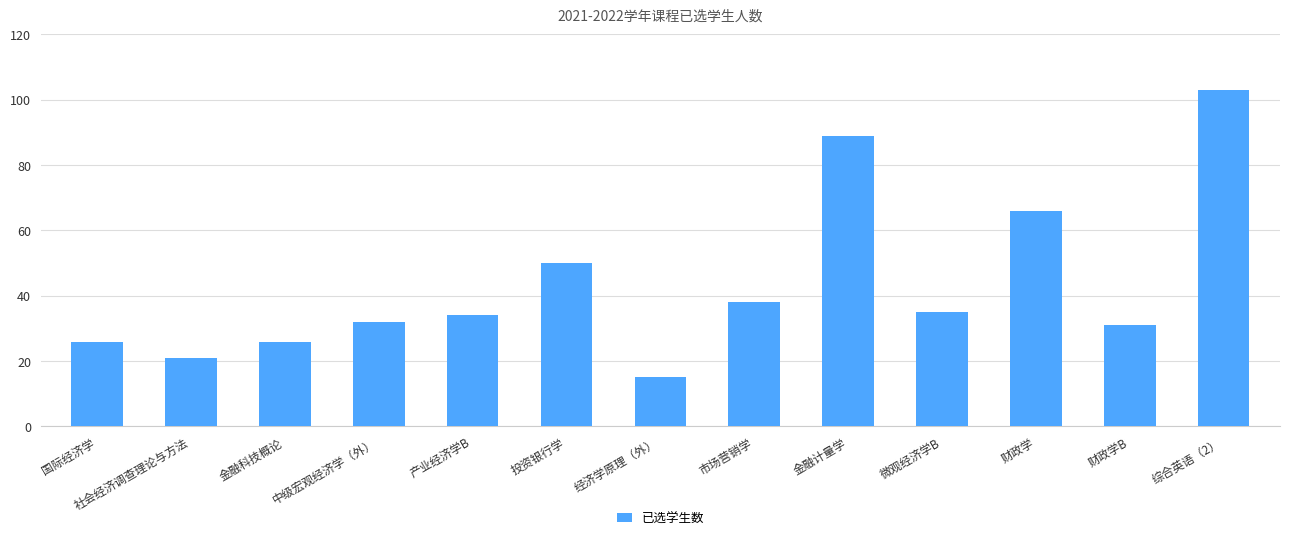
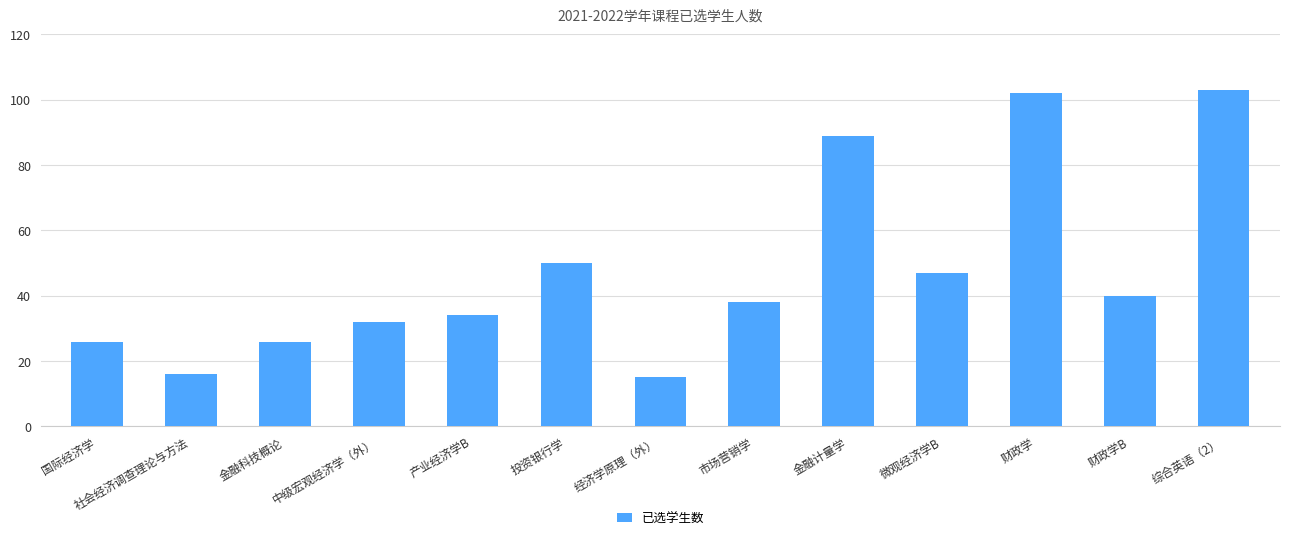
社会经济调查理论与方法: 21 -> 16
微观经济学B: 35 -> 47
财政学: 66 -> 102
财政学B: 31 -> 40
